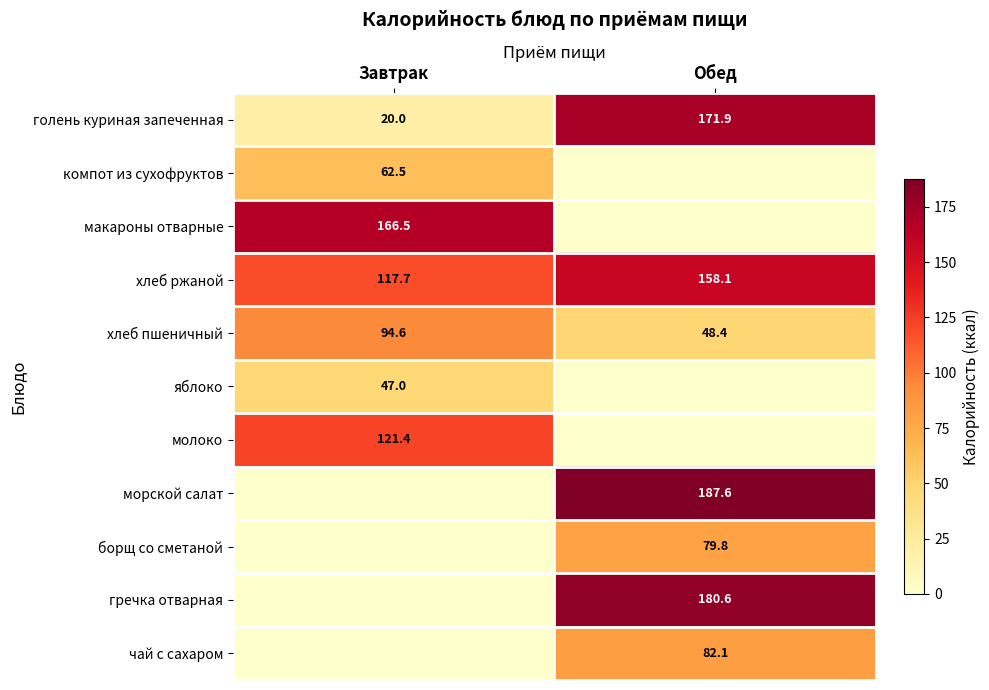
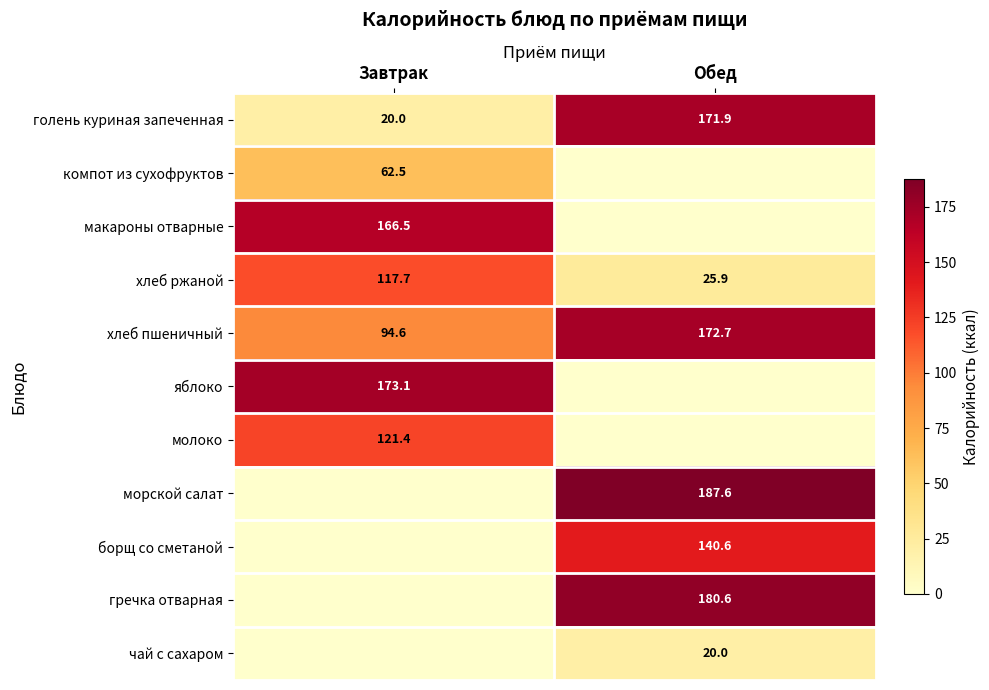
хлеб ржаной, Обед: 158.1 -> 25.9
хлеб пшеничный, Обед: 48.4 -> 172.7
яблоко, Завтрак: 47.0 -> 173.1
борщ со сметаной, Обед: 79.8 -> 140.6
чай с сахаром, Обед: 82.1 -> 20.0
